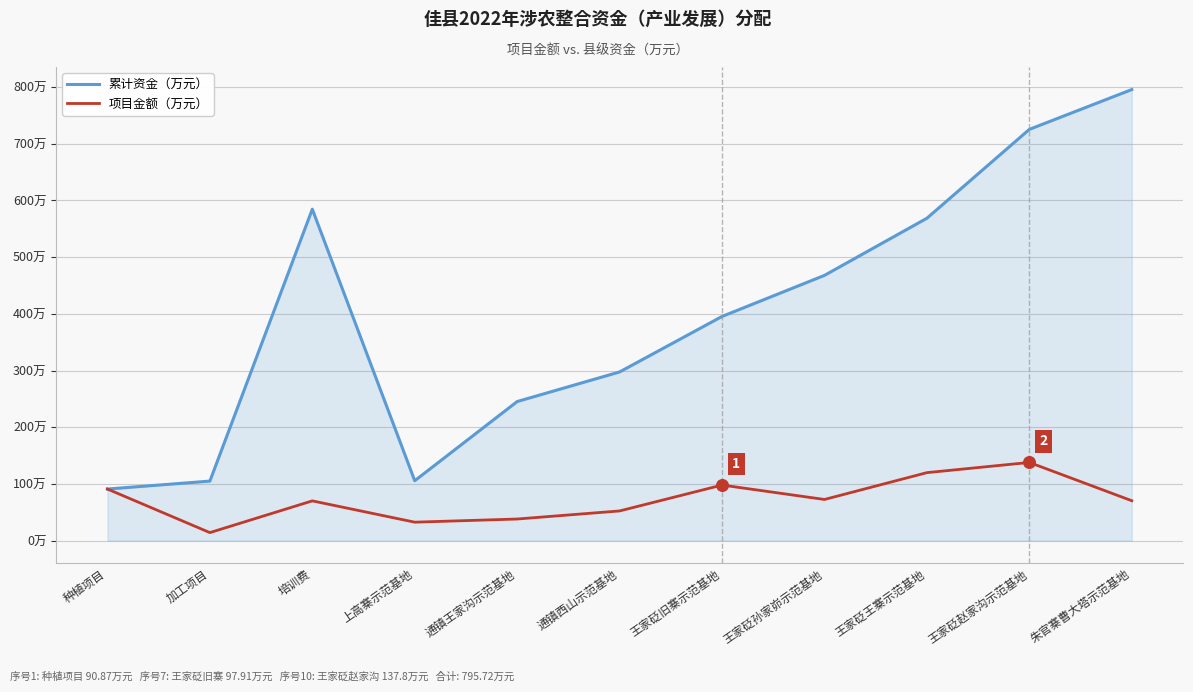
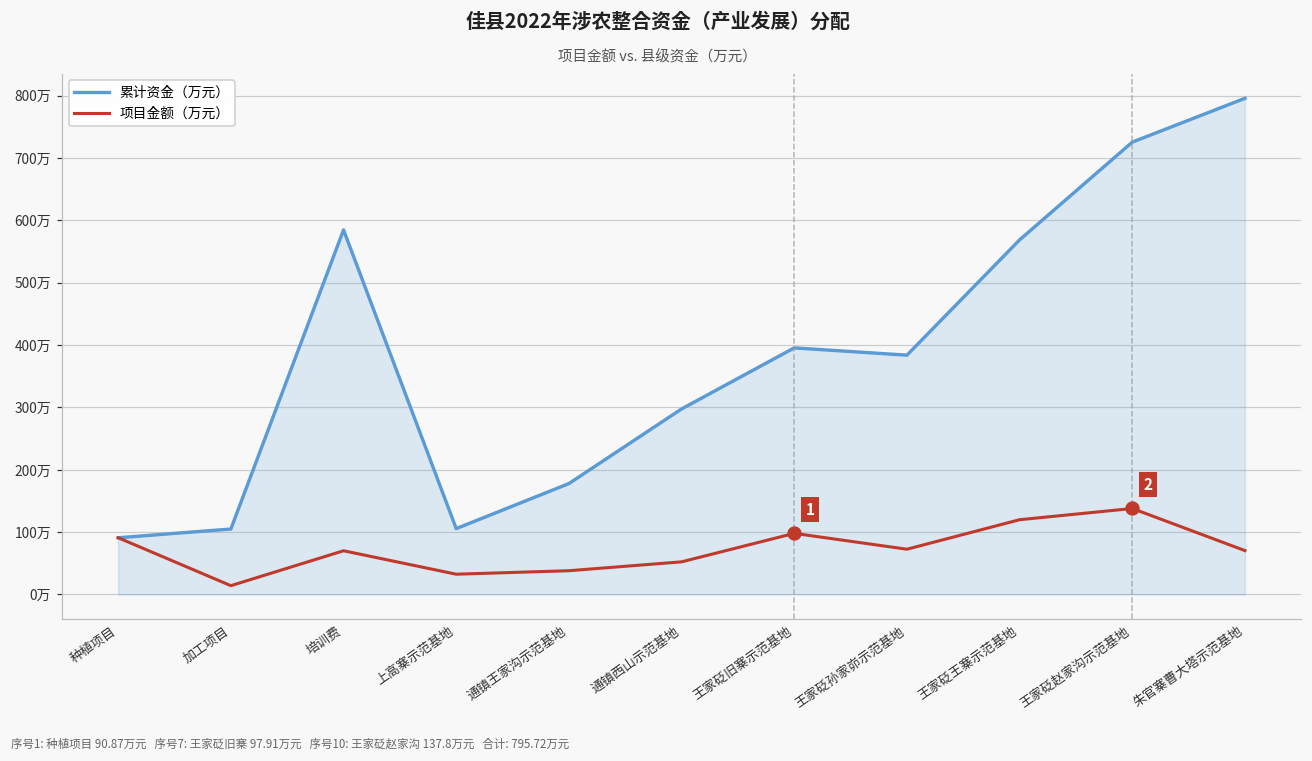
累计资金（万元）, 通镇王家沟示范基地: 250万 -> 180万
累计资金（万元）, 王家砭孙家峁示范基地: 470万 -> 380万
